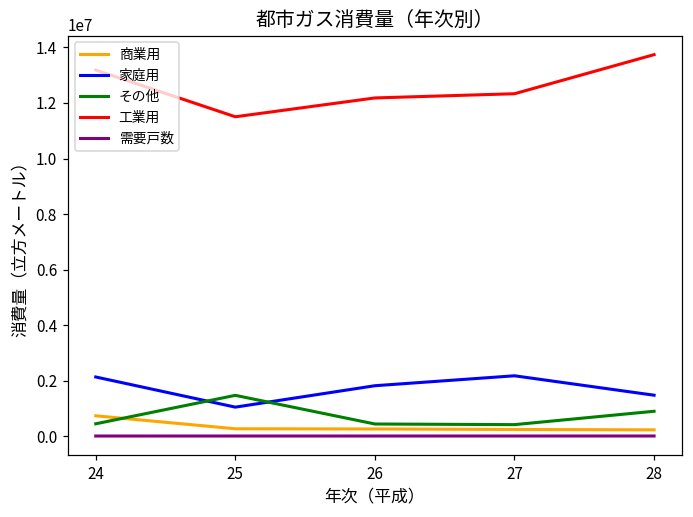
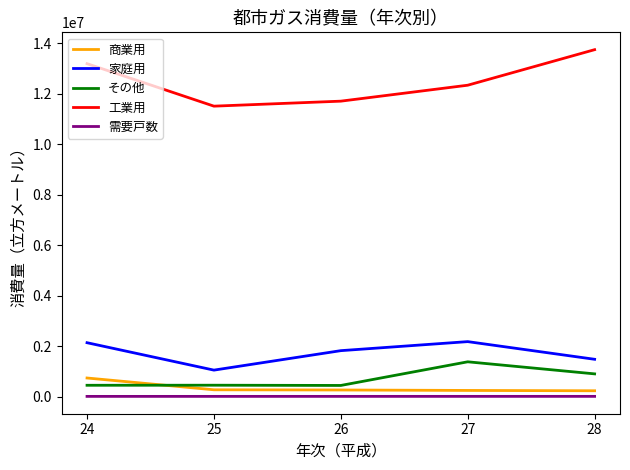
その他, 25: 1500000 -> 400000
工業用, 26: 12200000 -> 11700000
その他, 27: 400000 -> 1400000
